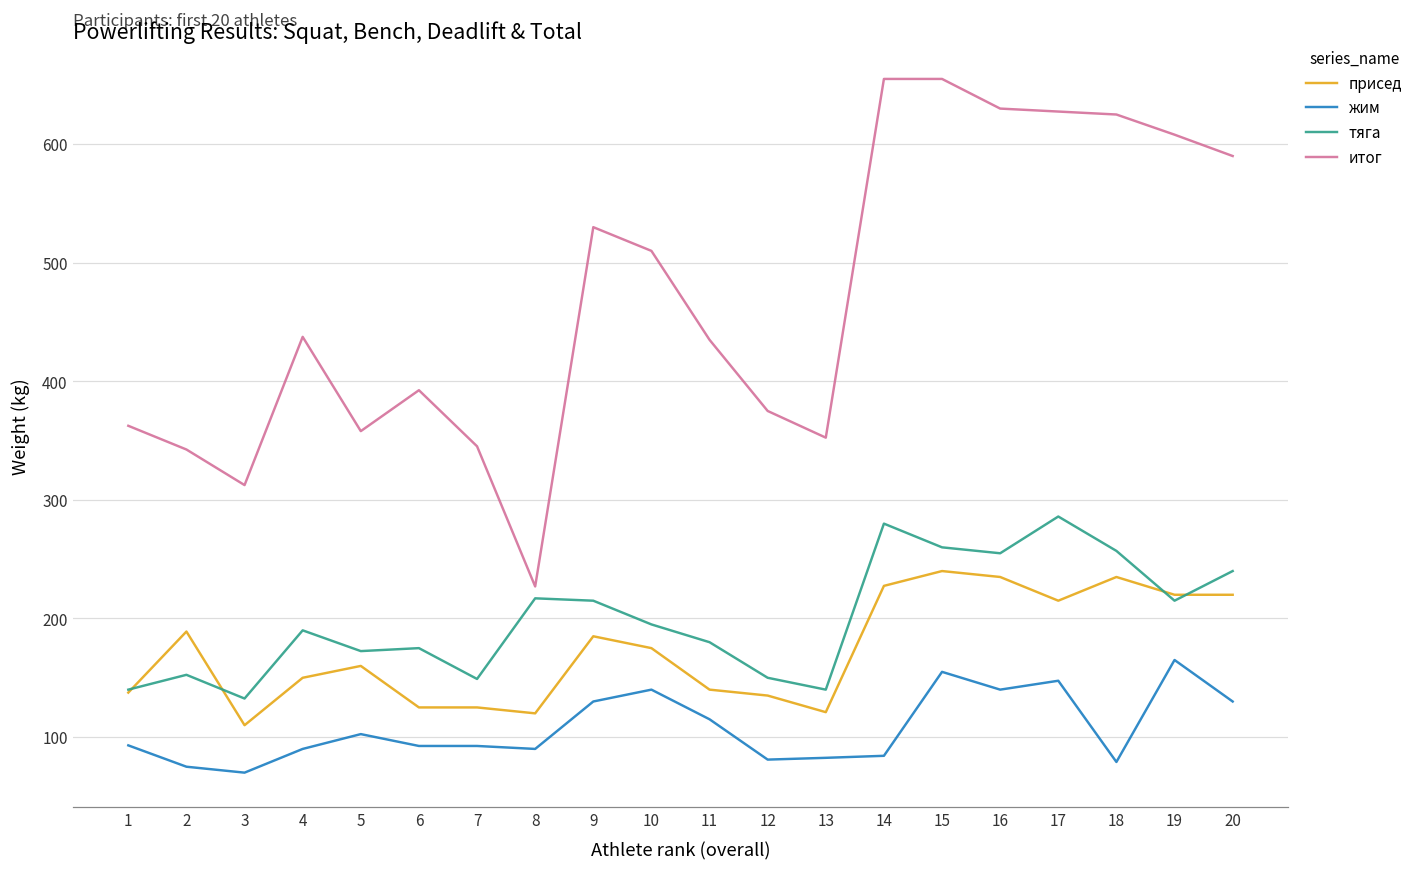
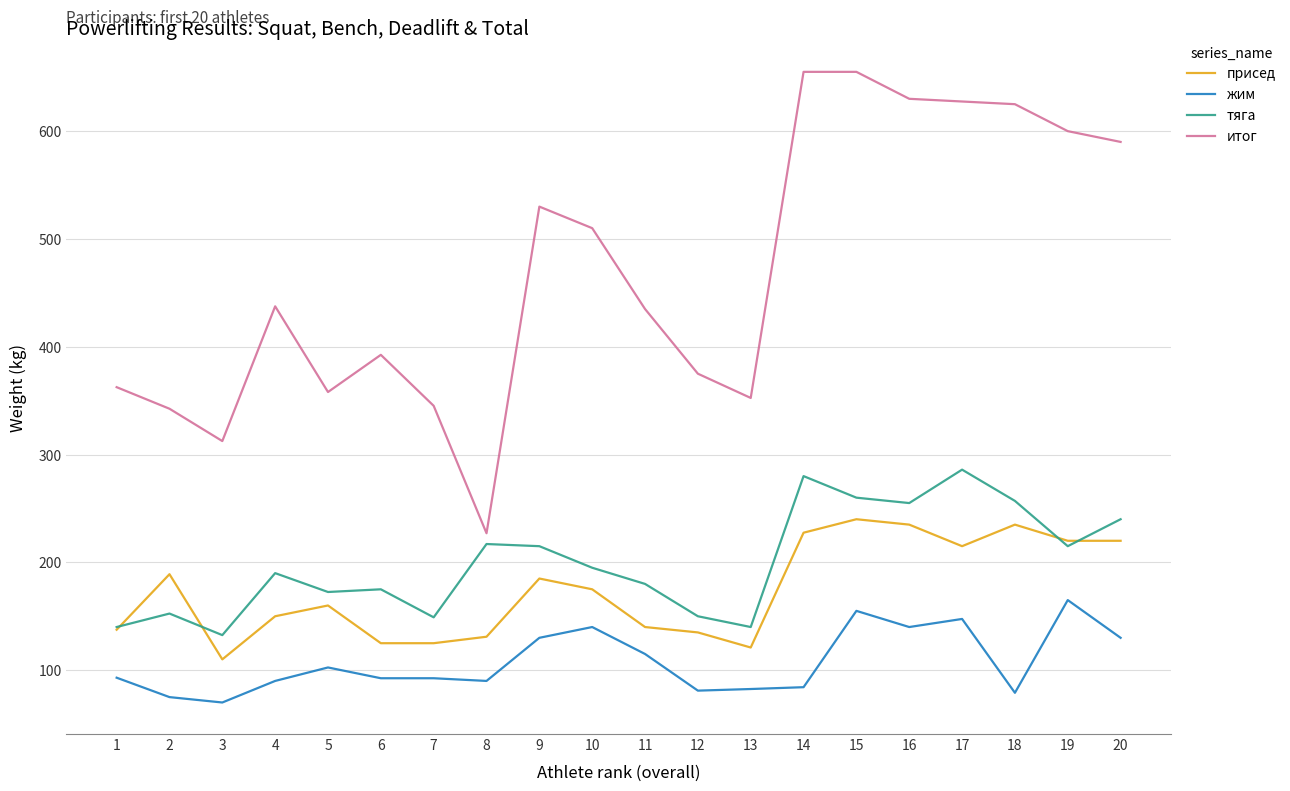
присед, 8: 120 -> 131
итог, 19: 608 -> 600
